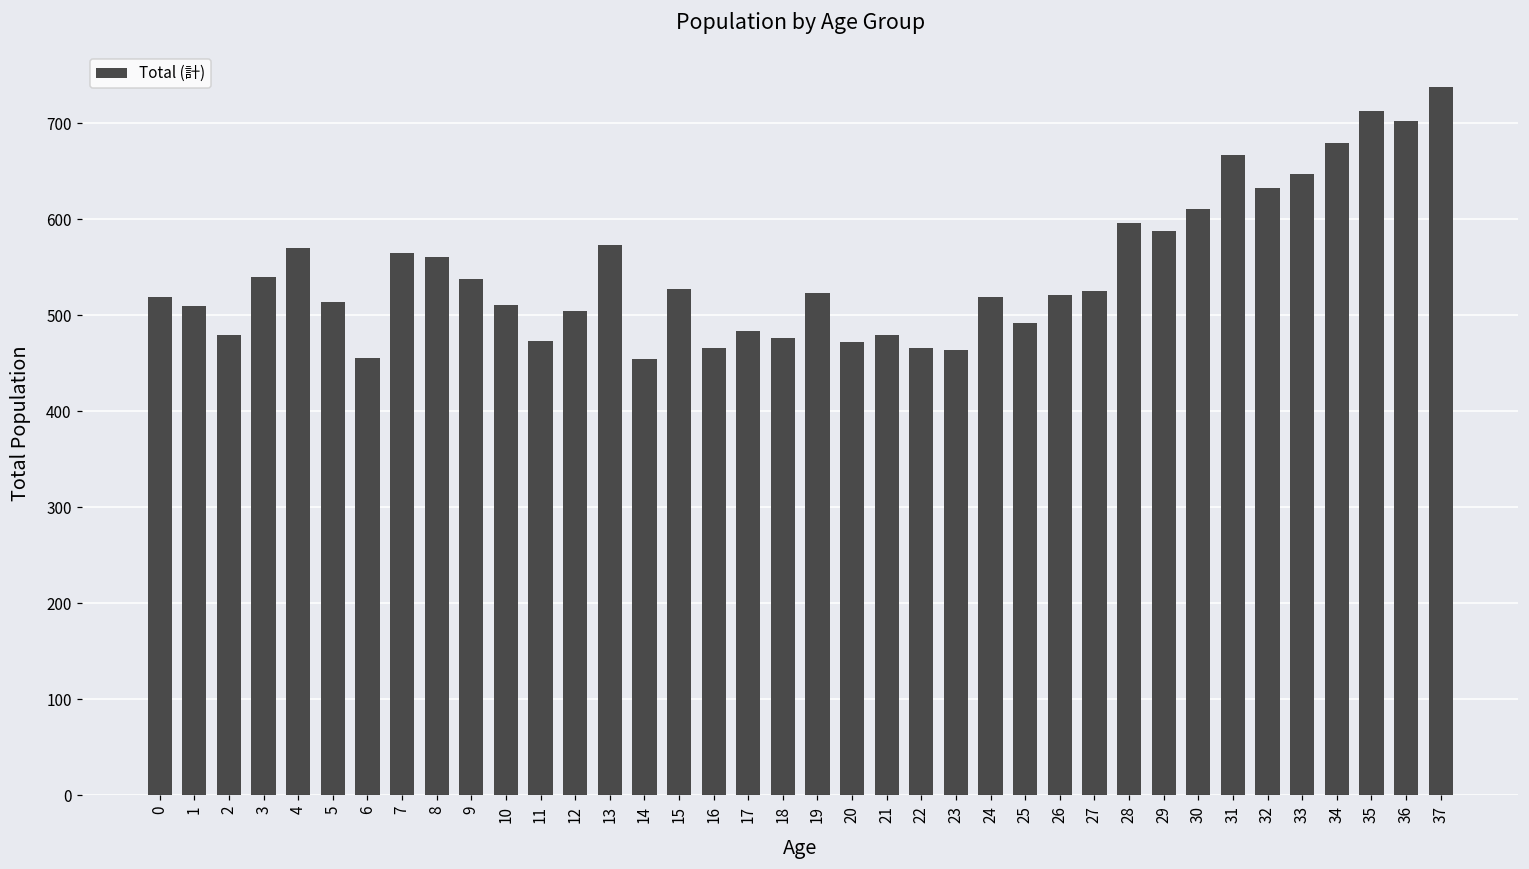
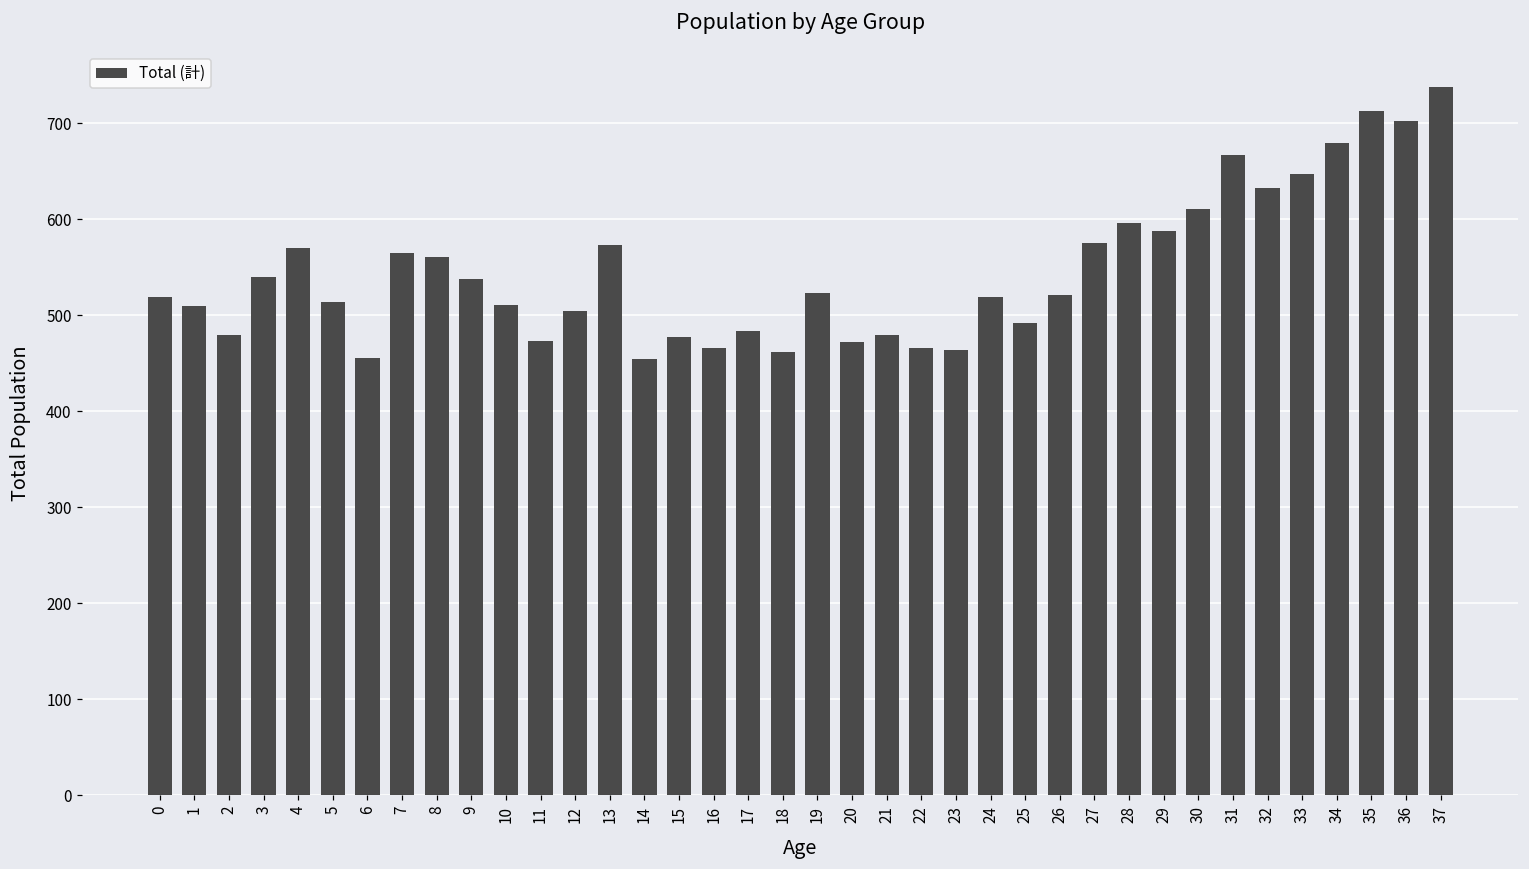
15: 530 -> 480
18: 480 -> 460
27: 530 -> 580
